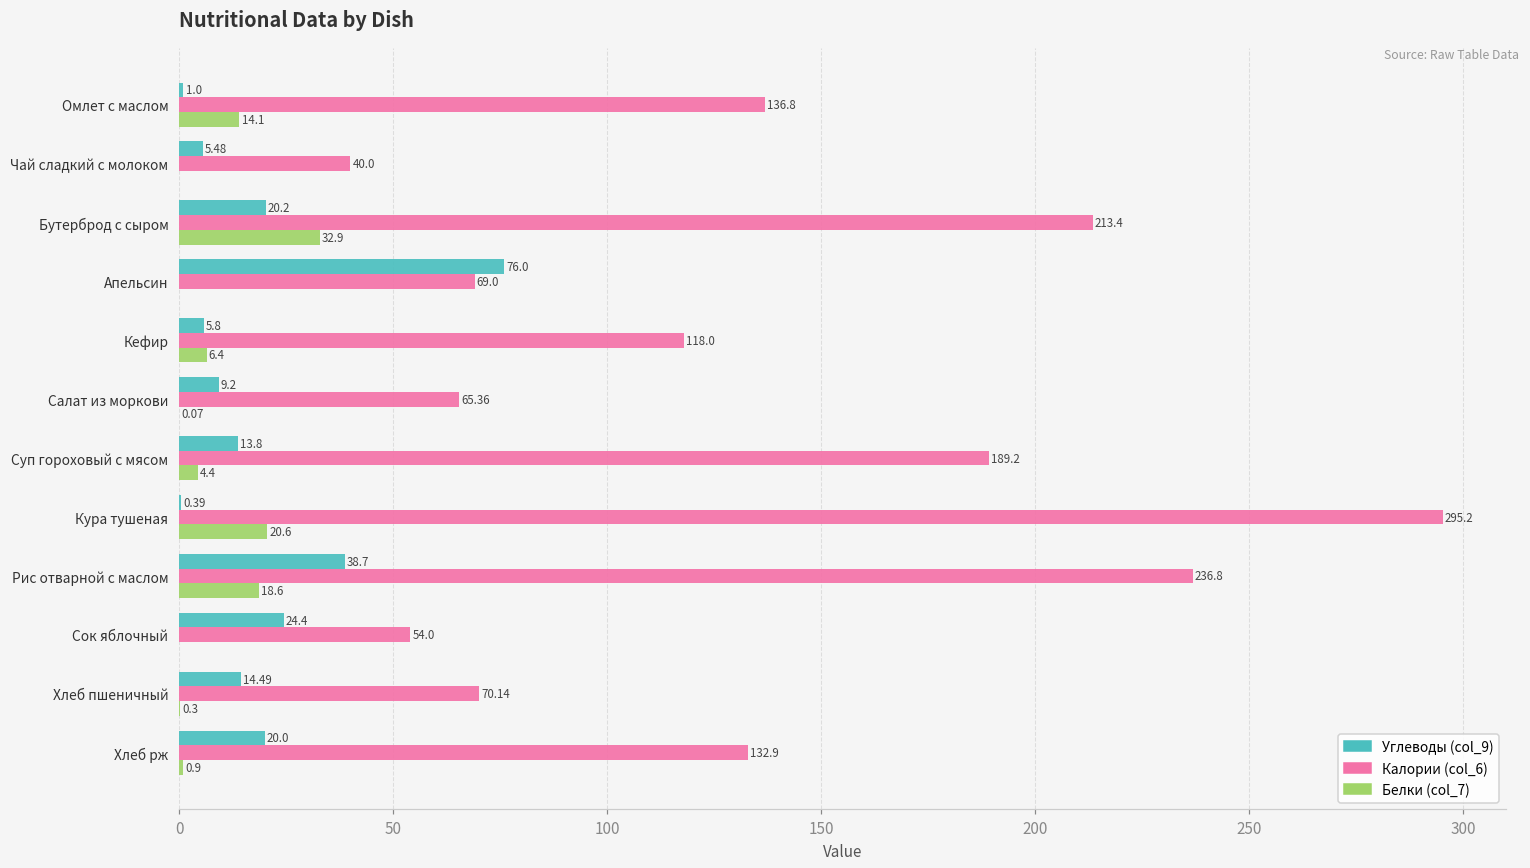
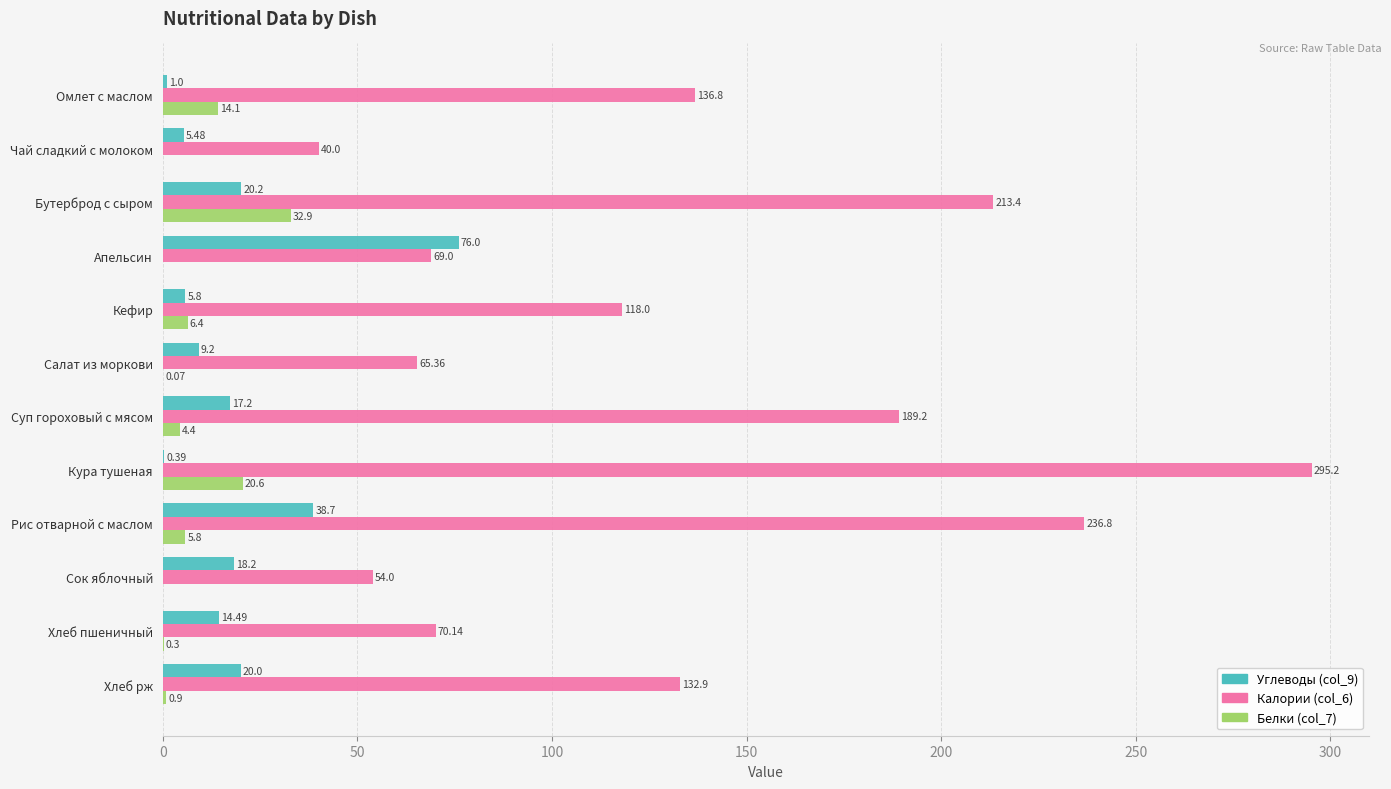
Углеводы (col_9), Суп гороховый с мясом: 13.8 -> 17.2
Белки (col_7), Рис отварной с маслом: 18.6 -> 5.8
Углеводы (col_9), Сок яблочный: 24.4 -> 18.2
